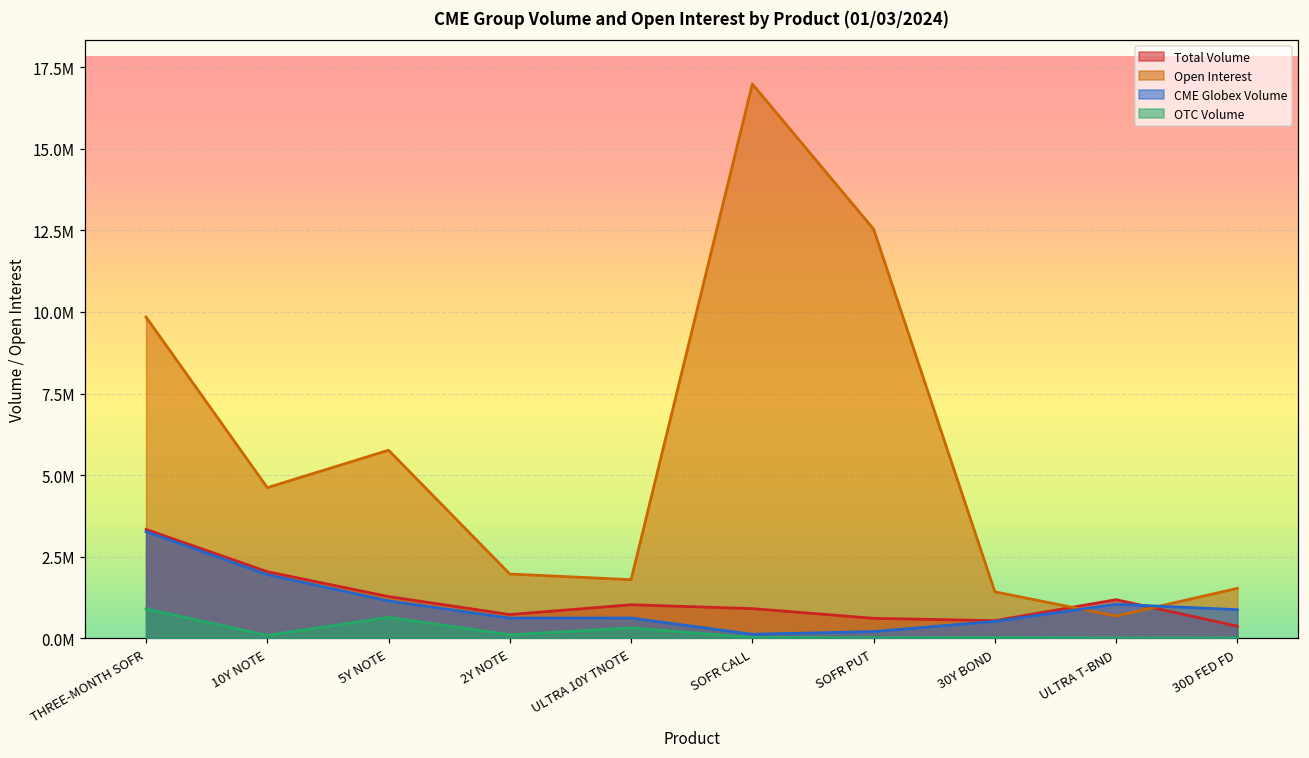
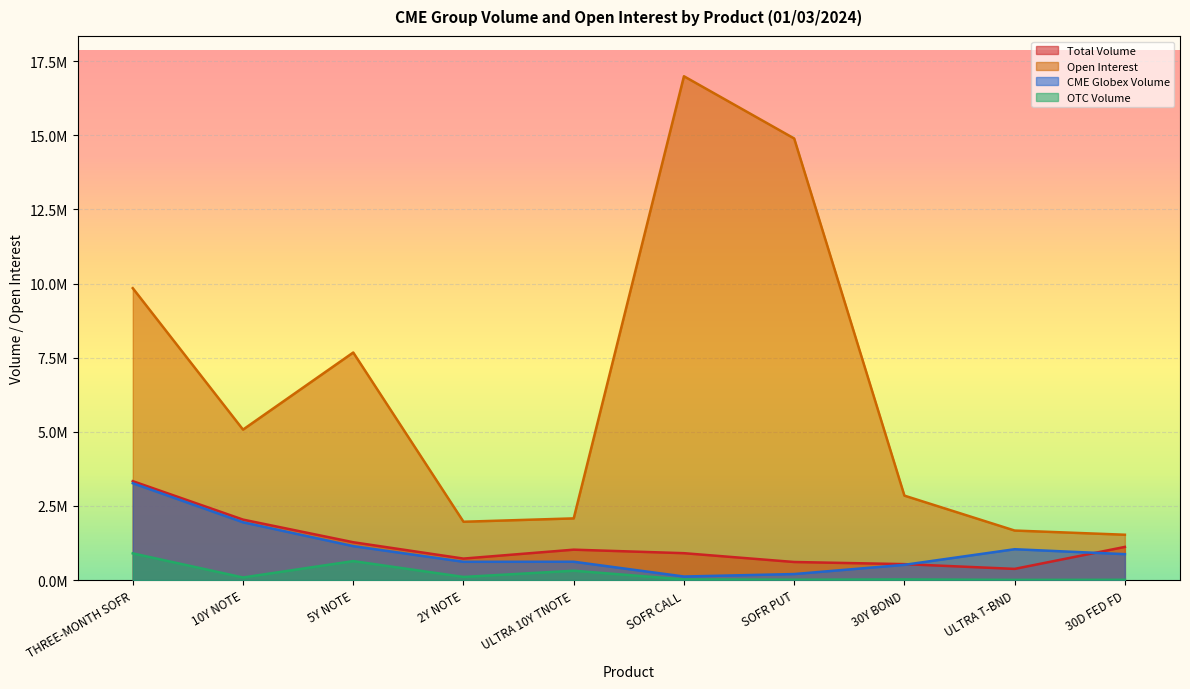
Open Interest, 10Y NOTE: 4600000 -> 5100000
Open Interest, 5Y NOTE: 5800000 -> 7700000
Open Interest, ULTRA 10Y TNOTE: 1800000 -> 2100000
Open Interest, SOFR PUT: 12500000 -> 14900000
Open Interest, 30Y BOND: 1400000 -> 2800000
Total Volume, ULTRA T-BND: 1200000 -> 400000
Open Interest, ULTRA T-BND: 700000 -> 1700000
Total Volume, 30D FED FD: 400000 -> 1100000
